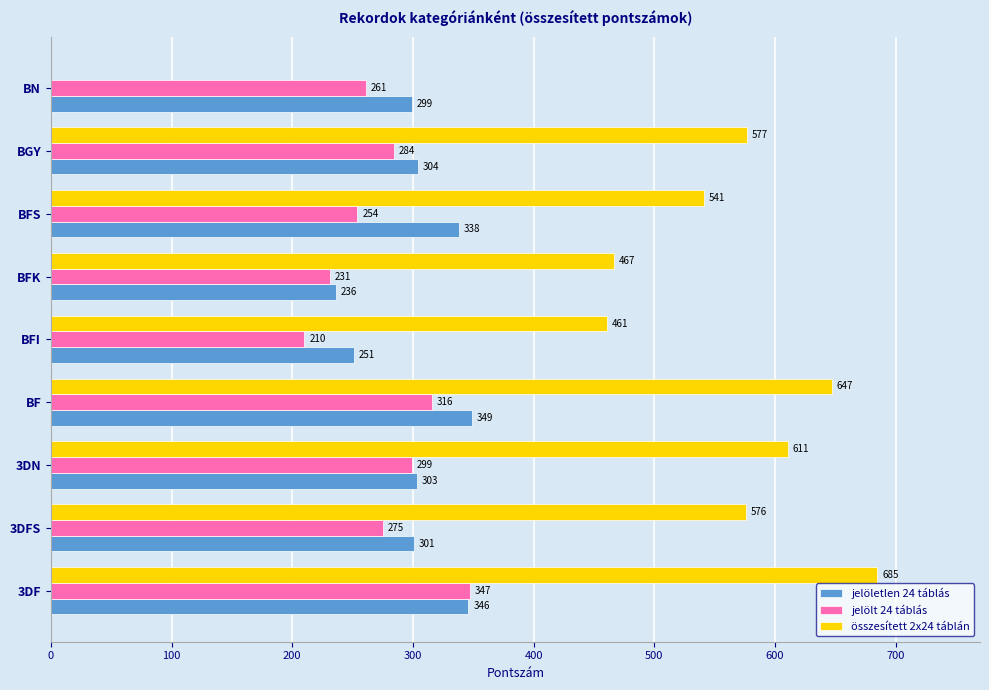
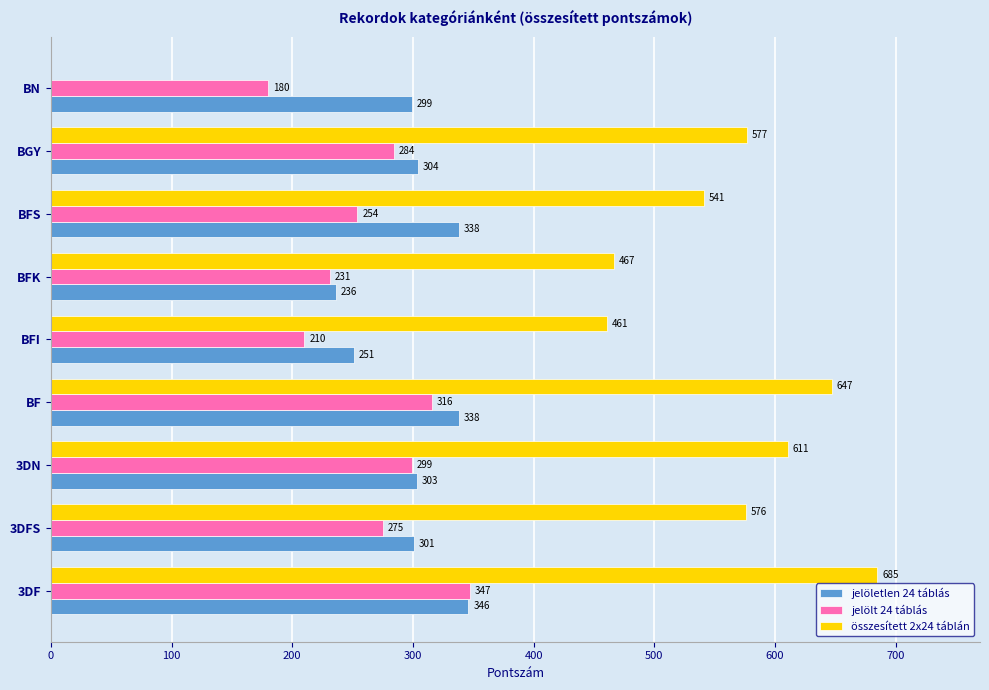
jelölt 24 táblás, BN: 261 -> 180
jelöletlen 24 táblás, BF: 349 -> 338
